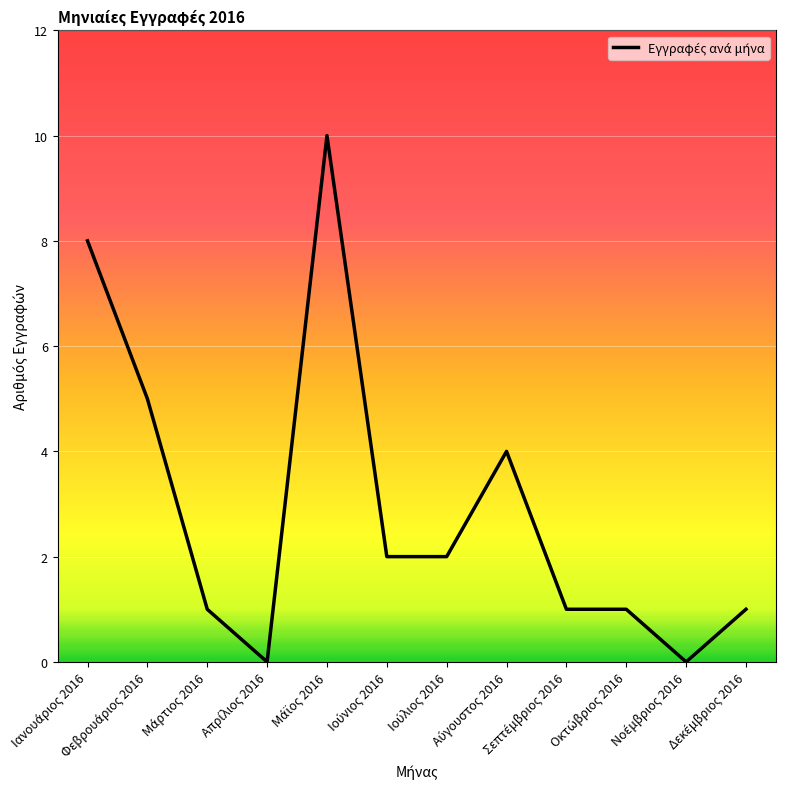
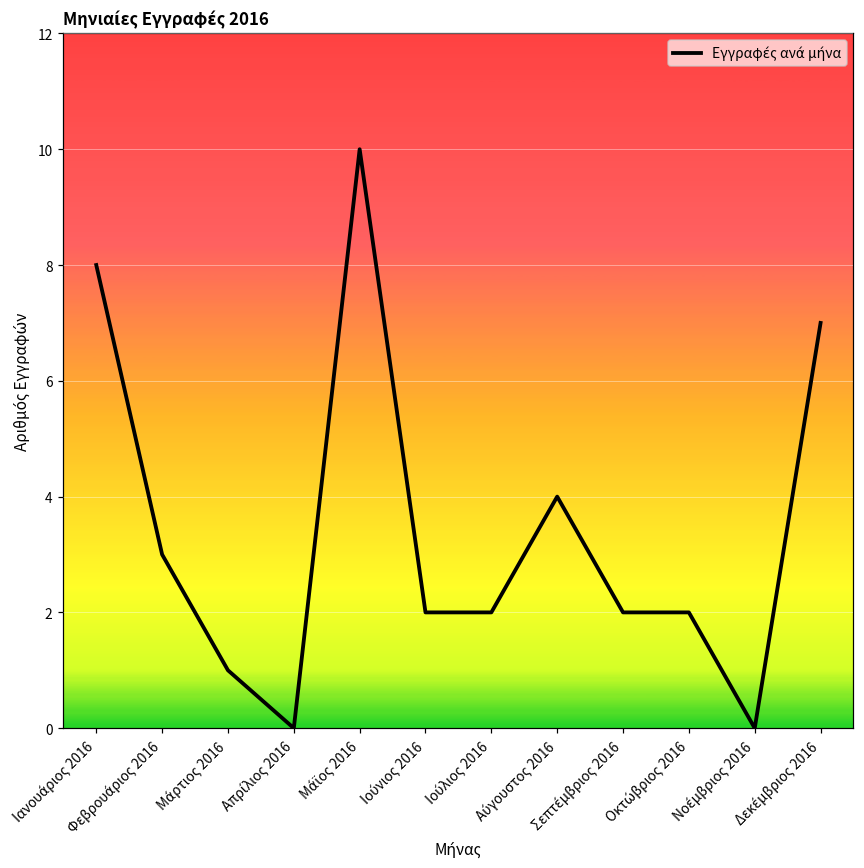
Φεβρουάριος 2016: 5 -> 3
Σεπτέμβριος 2016: 1 -> 2
Οκτώβριος 2016: 1 -> 2
Δεκέμβριος 2016: 1 -> 7
